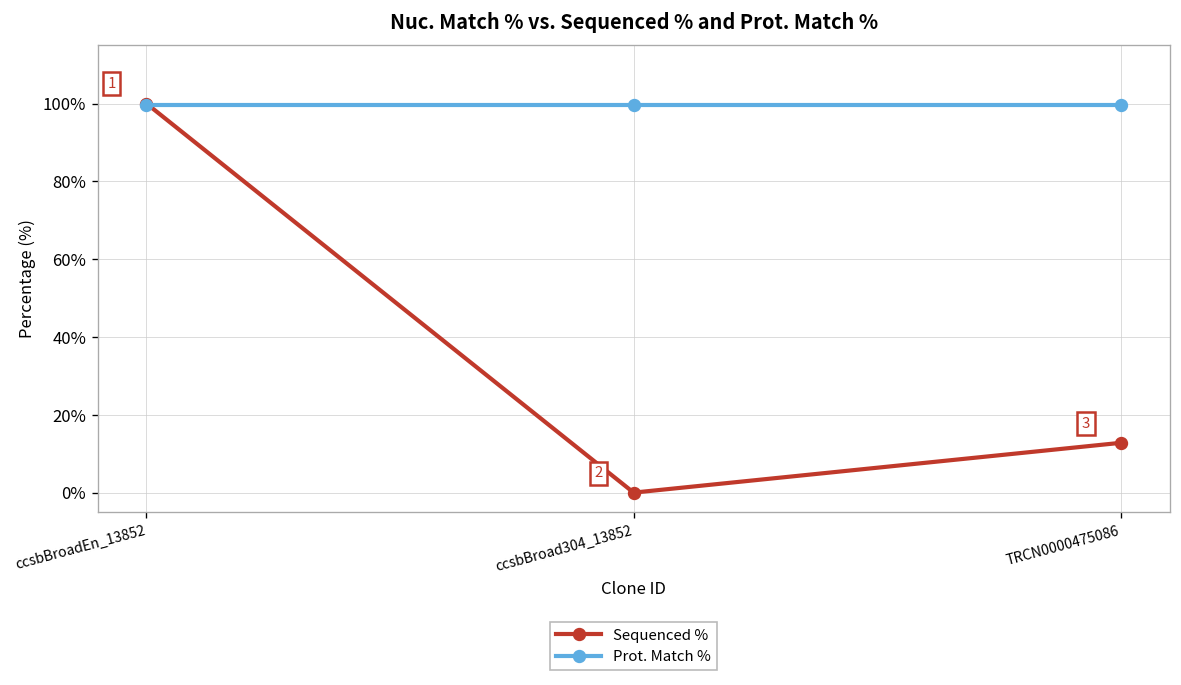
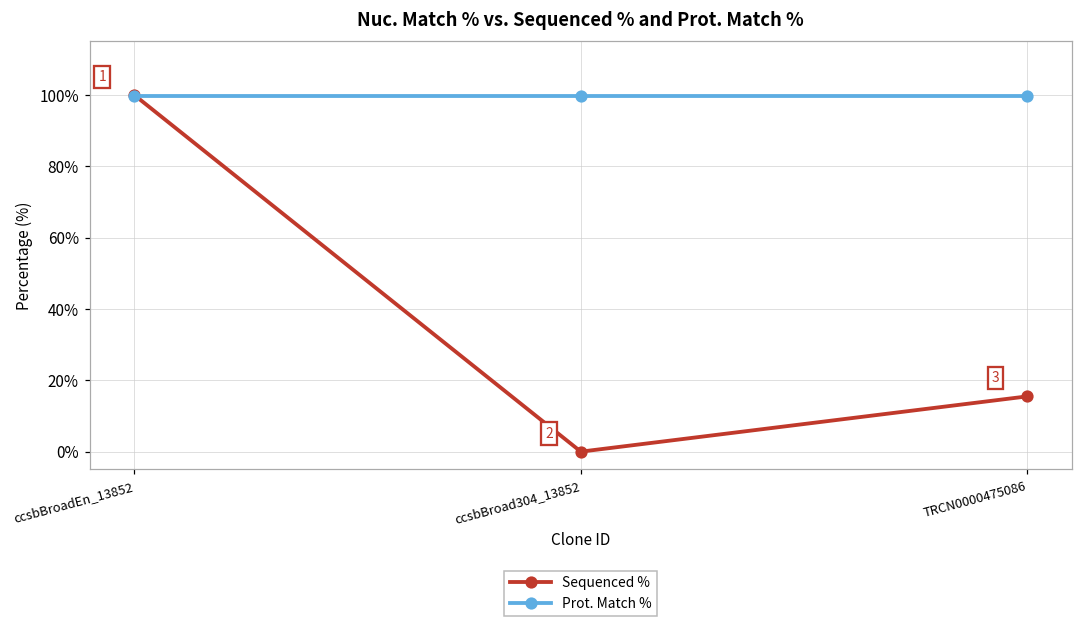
Sequenced %, TRCN0000475086: 13% -> 16%
